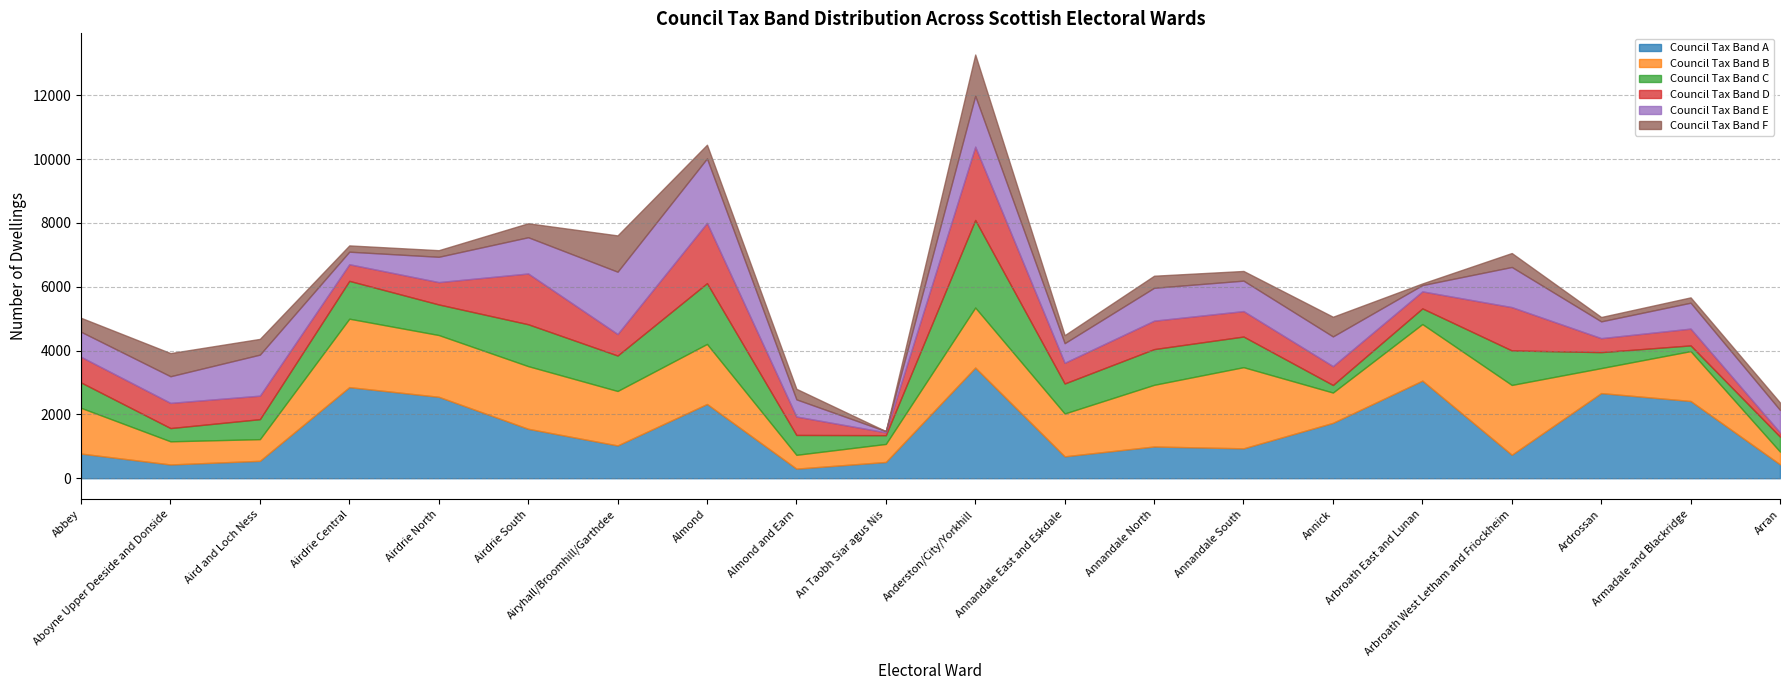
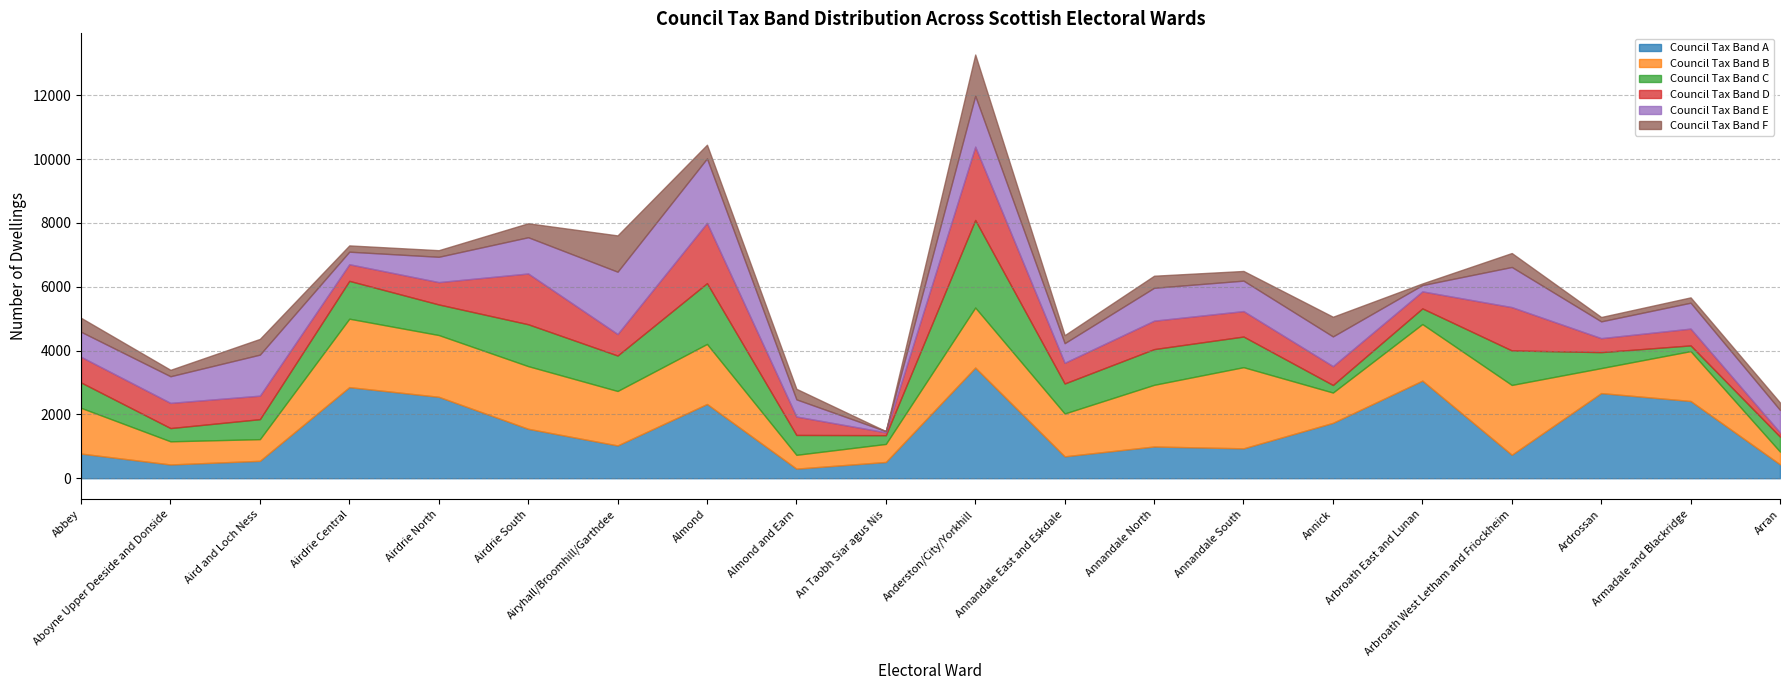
Council Tax Band F, Aboyne Upper Deeside and Donside: 700 -> 200
